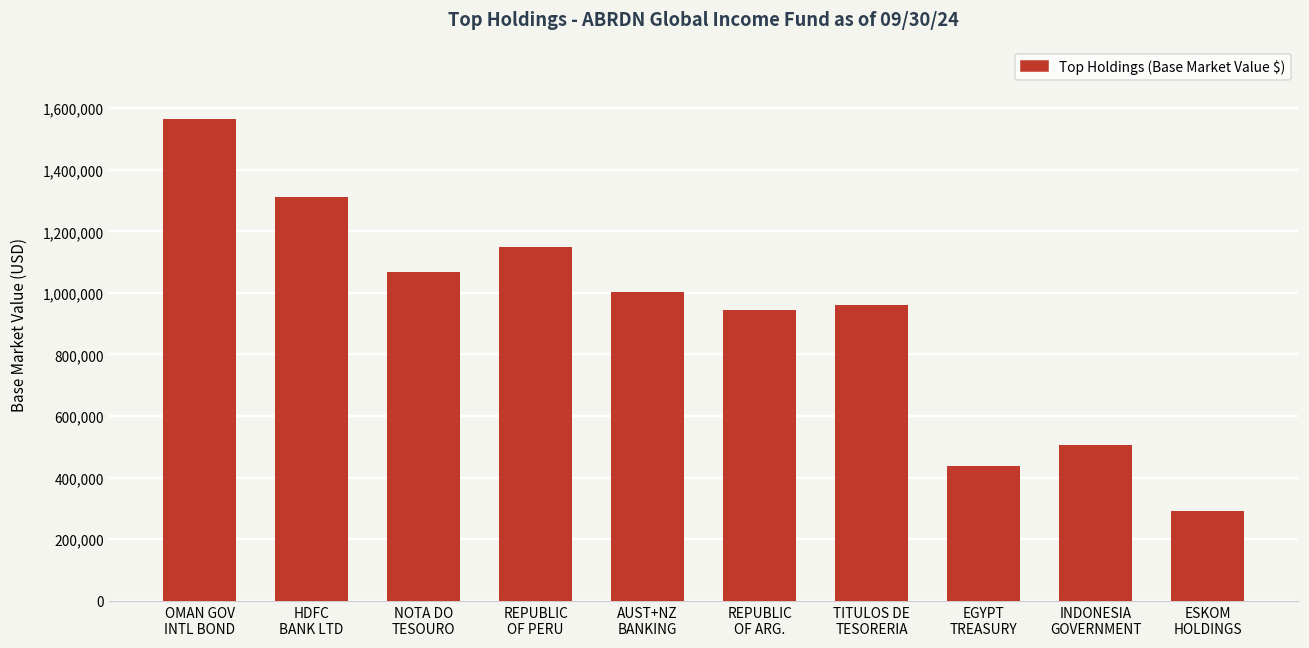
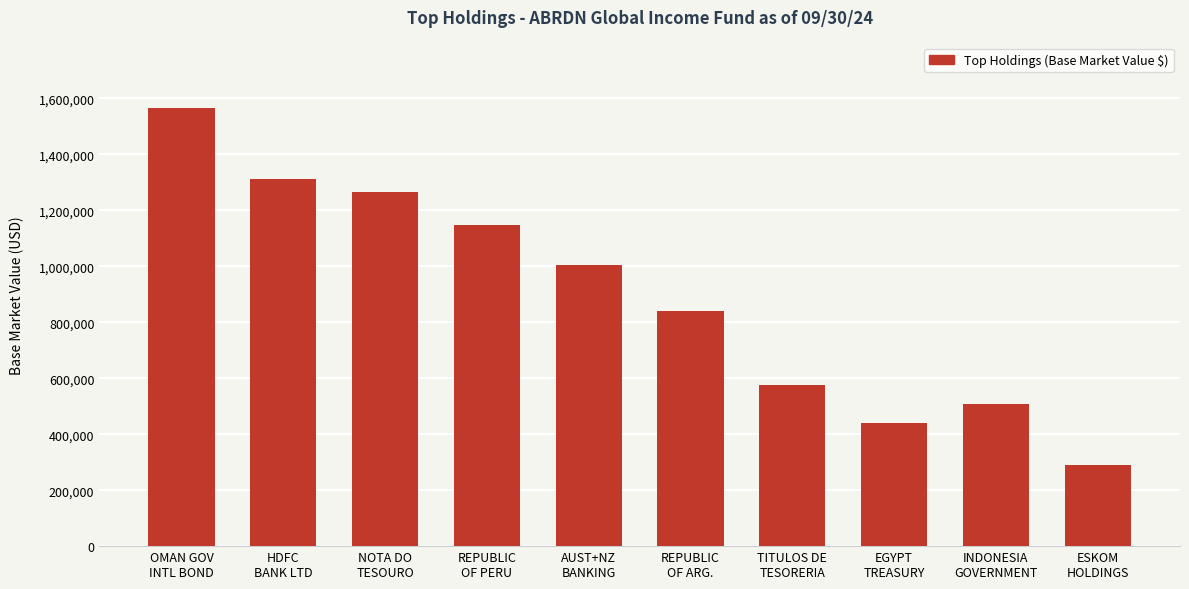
NOTA DO TESOURO: 1,070,000 -> 1,260,000
REPUBLIC OF ARG.: 940,000 -> 840,000
TITULOS DE TESORERIA: 960,000 -> 580,000
